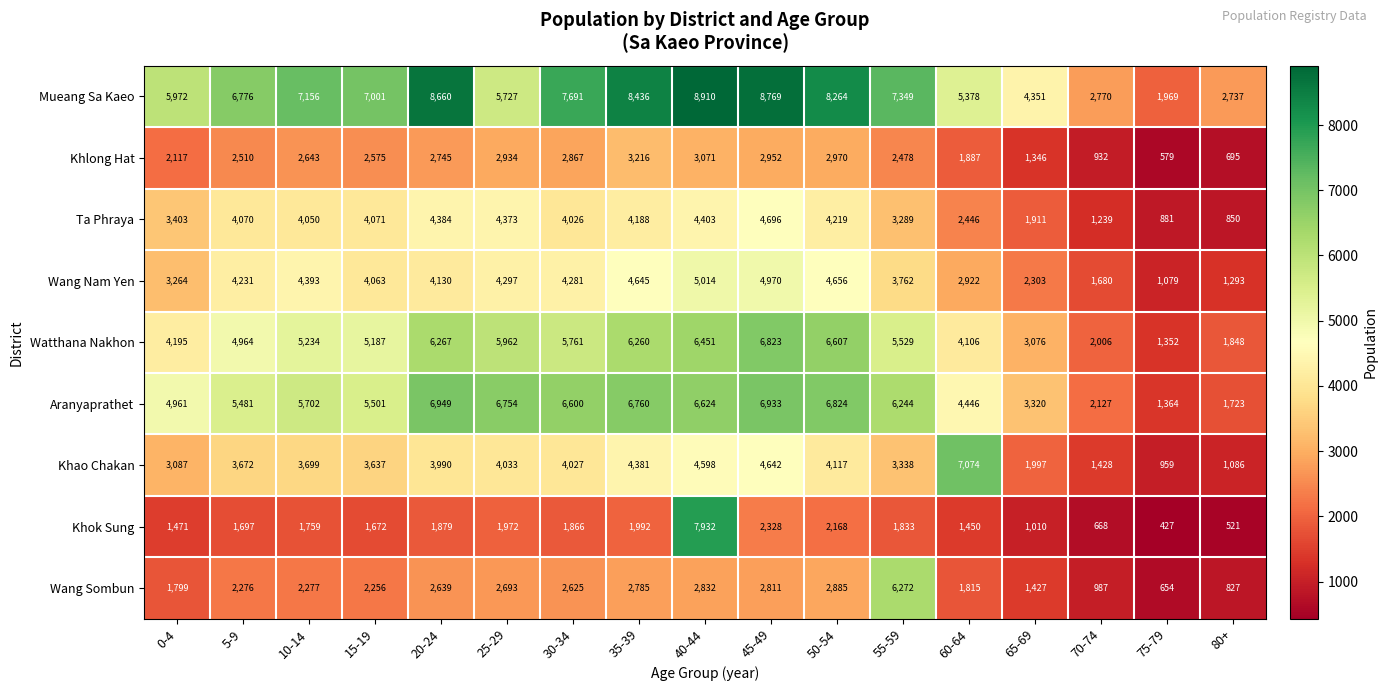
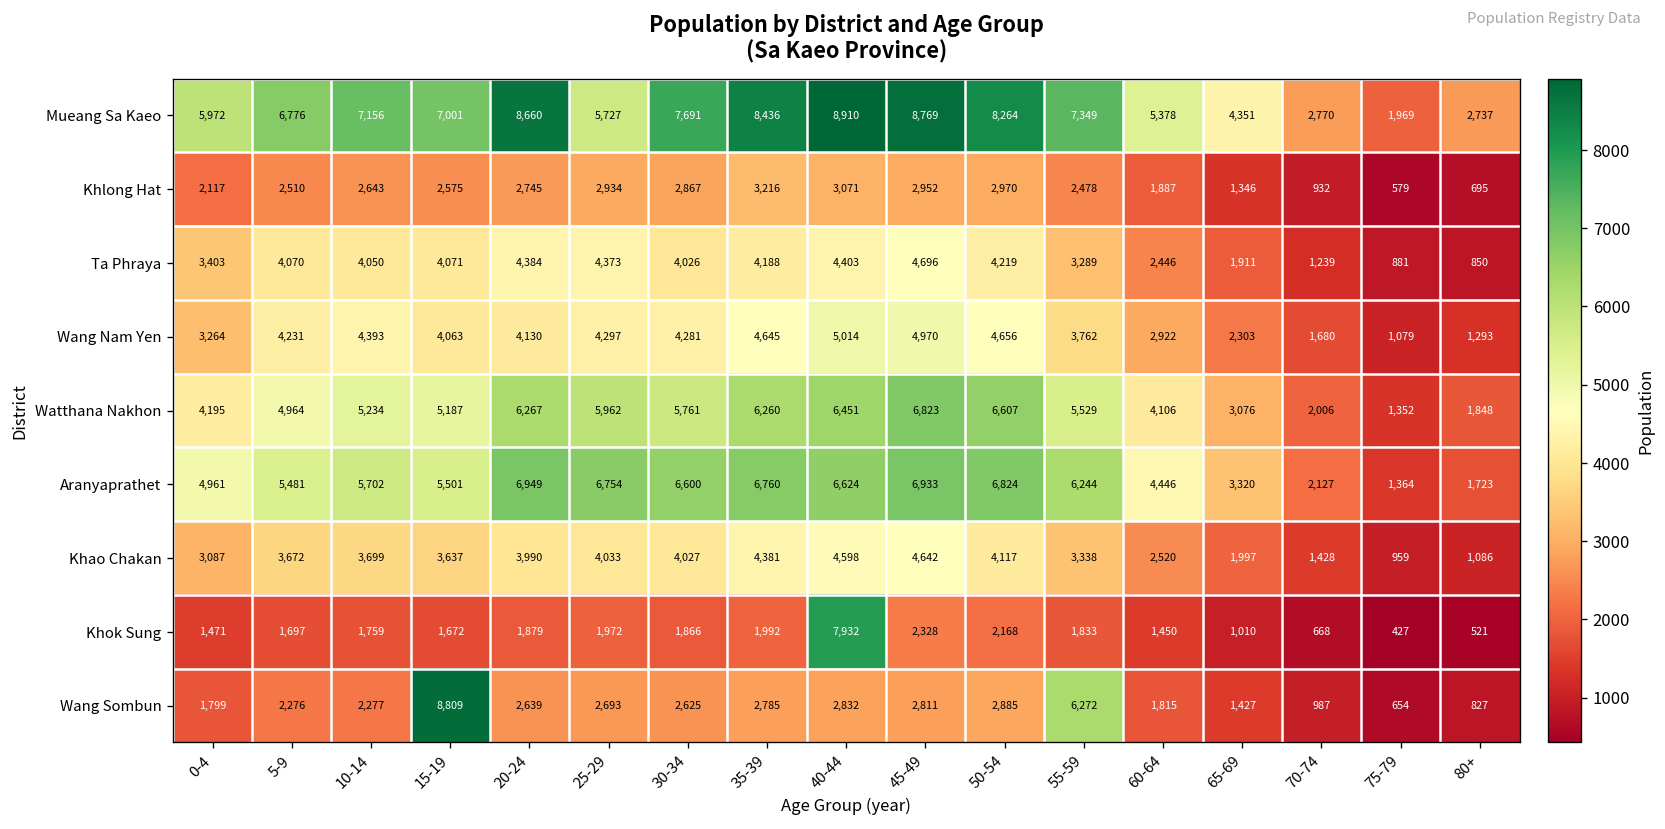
Khao Chakan, 60-64: 7,074 -> 2,520
Wang Sombun, 15-19: 2,256 -> 8,809
